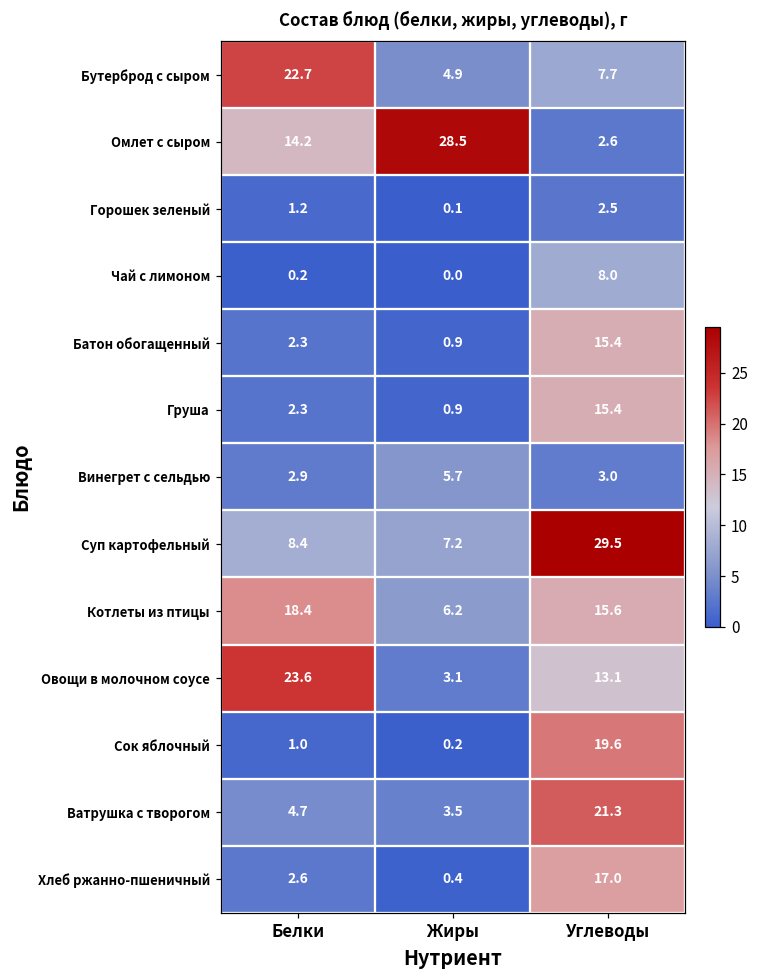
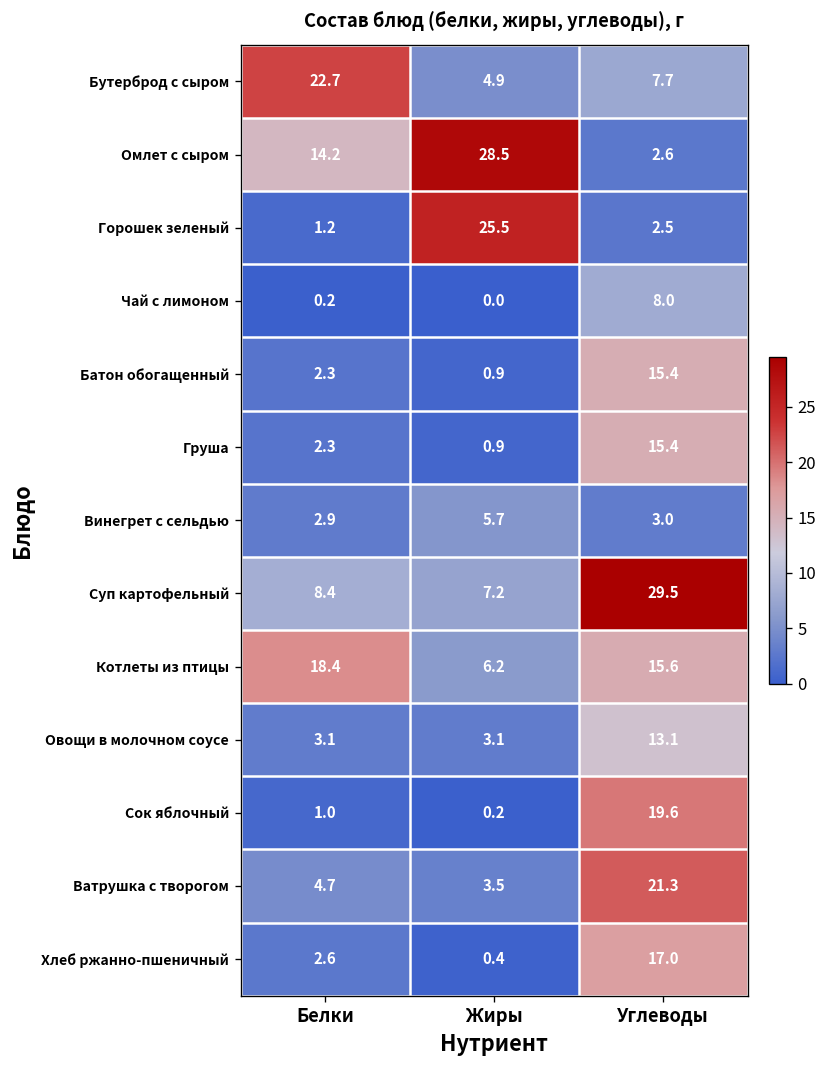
Горошек зеленый, Жиры: 0.1 -> 25.5
Овощи в молочном соусе, Белки: 23.6 -> 3.1
